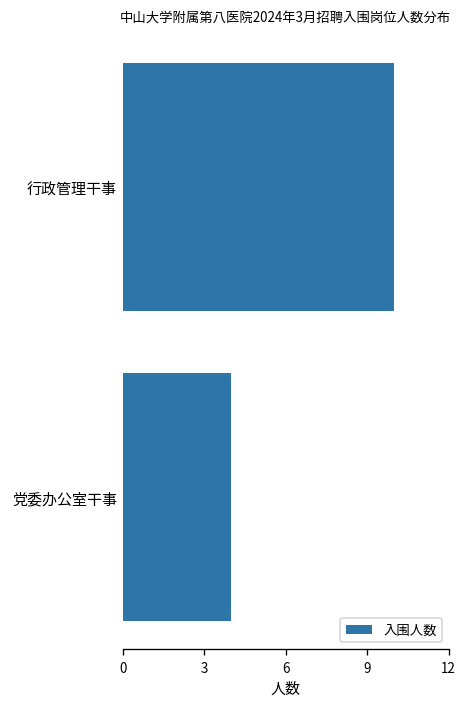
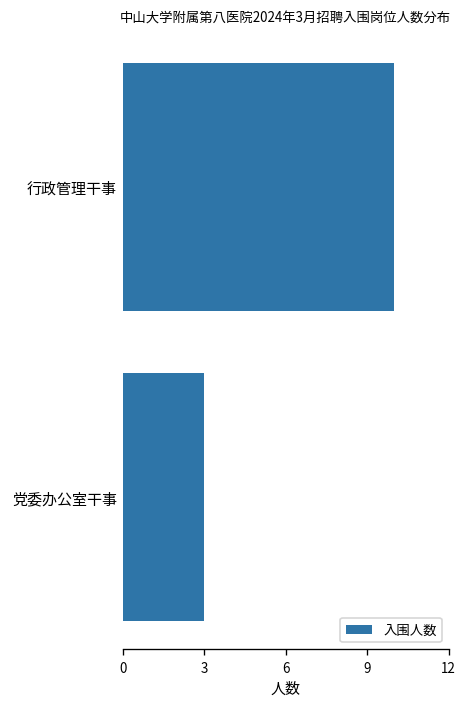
党委办公室干事: 4 -> 3
